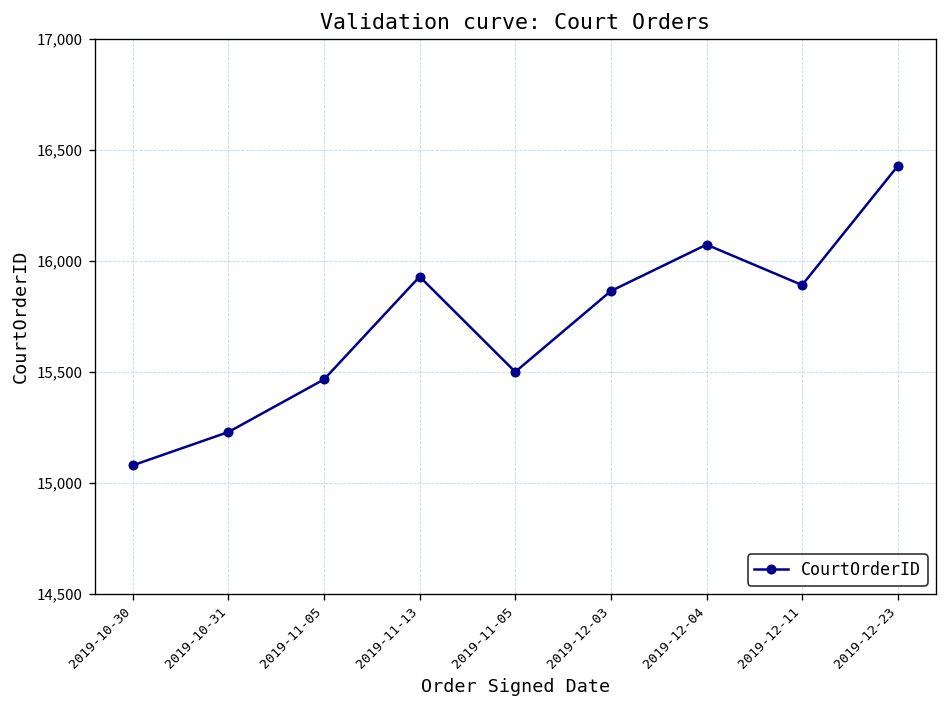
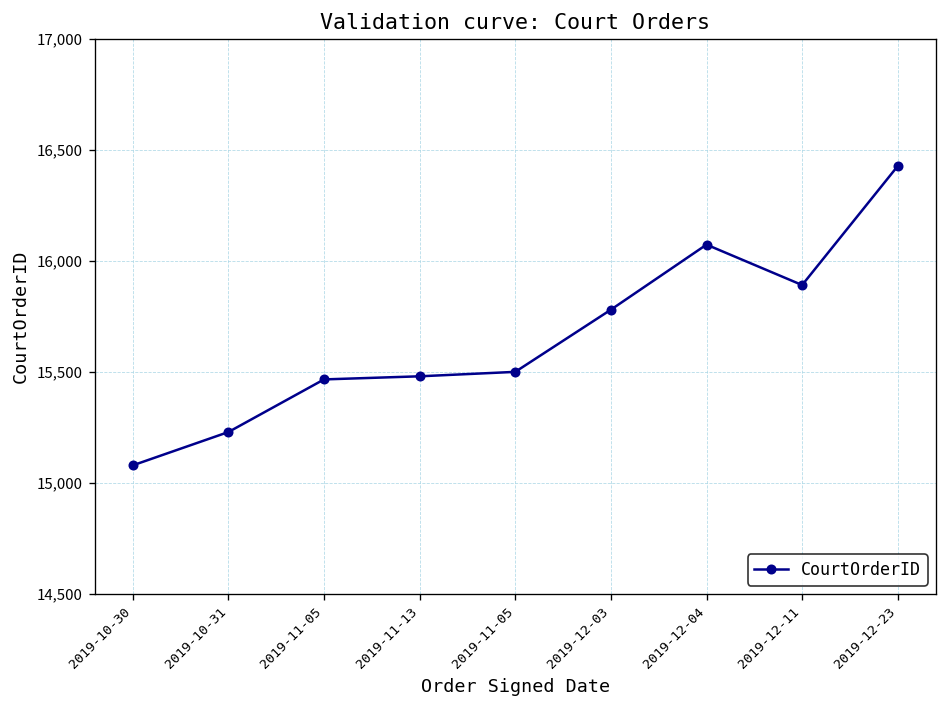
2019-11-13: 15,930 -> 15,480
2019-12-03: 15,860 -> 15,780
